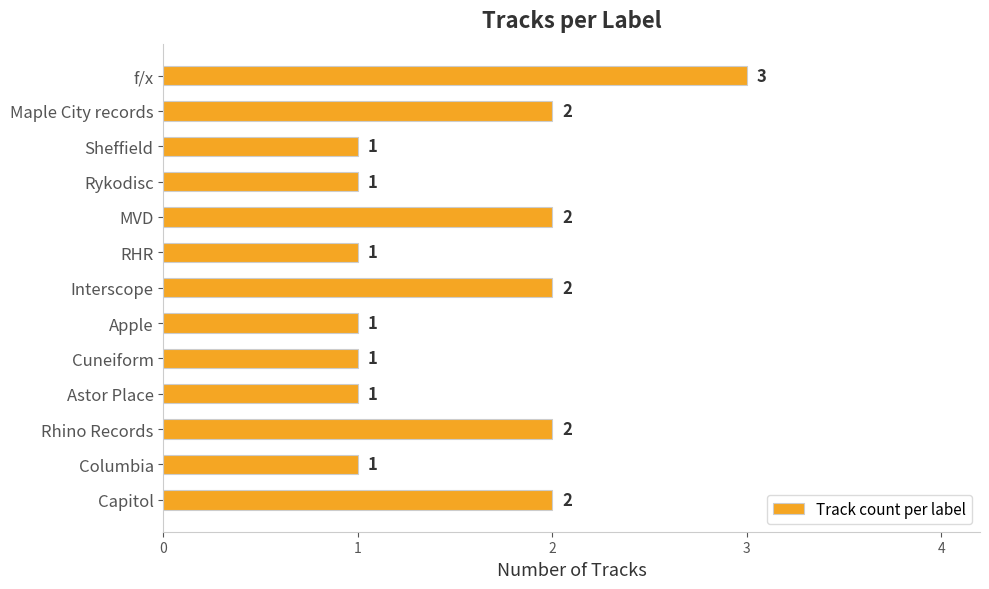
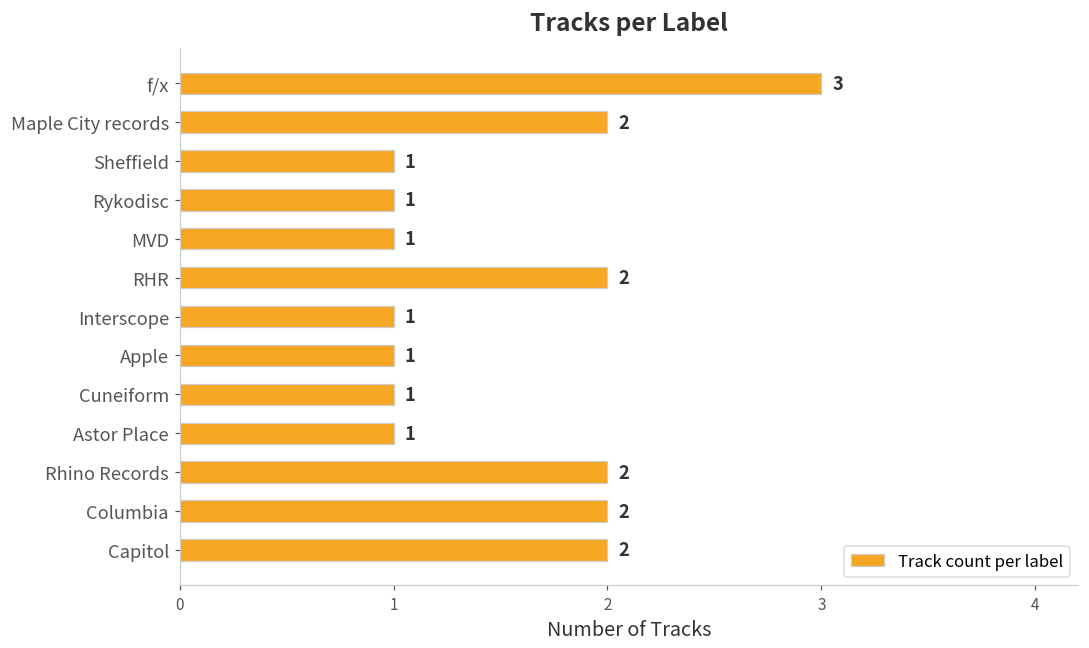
MVD: 2 -> 1
RHR: 1 -> 2
Interscope: 2 -> 1
Columbia: 1 -> 2
